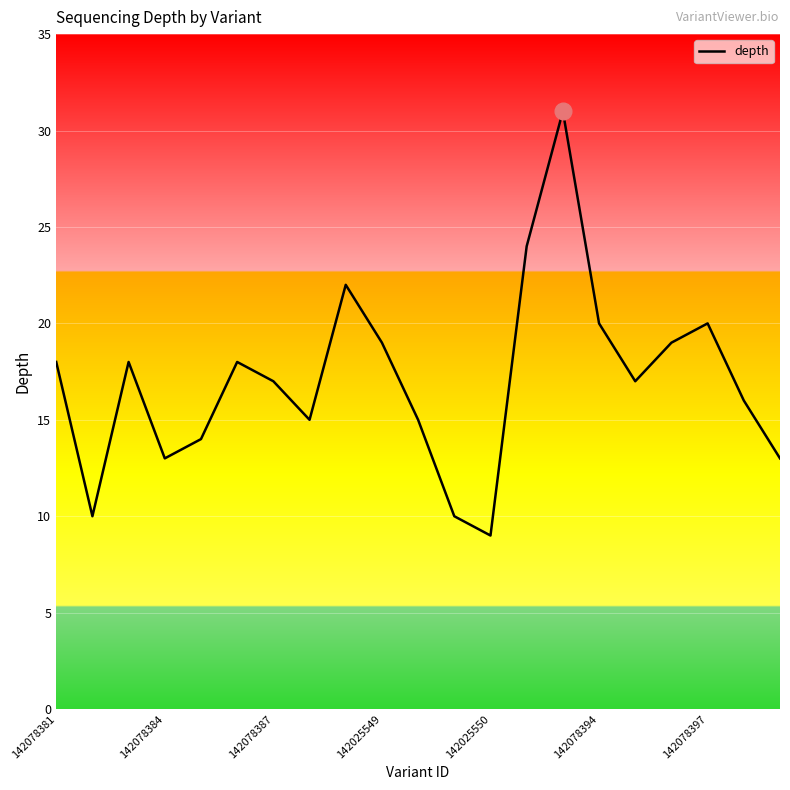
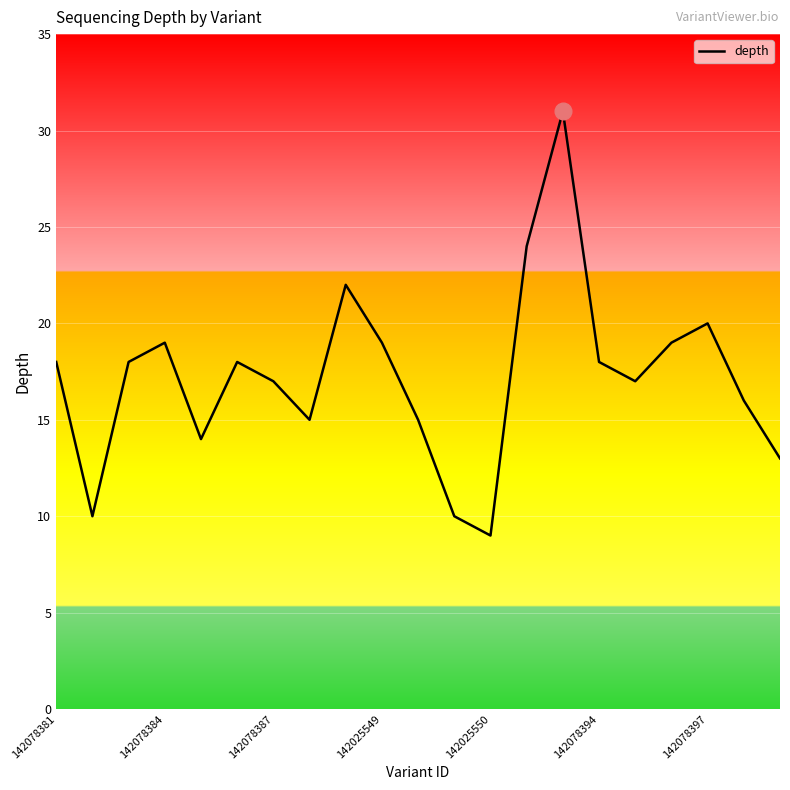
depth, 142078384: 13 -> 19
depth, 142078394: 20 -> 18
